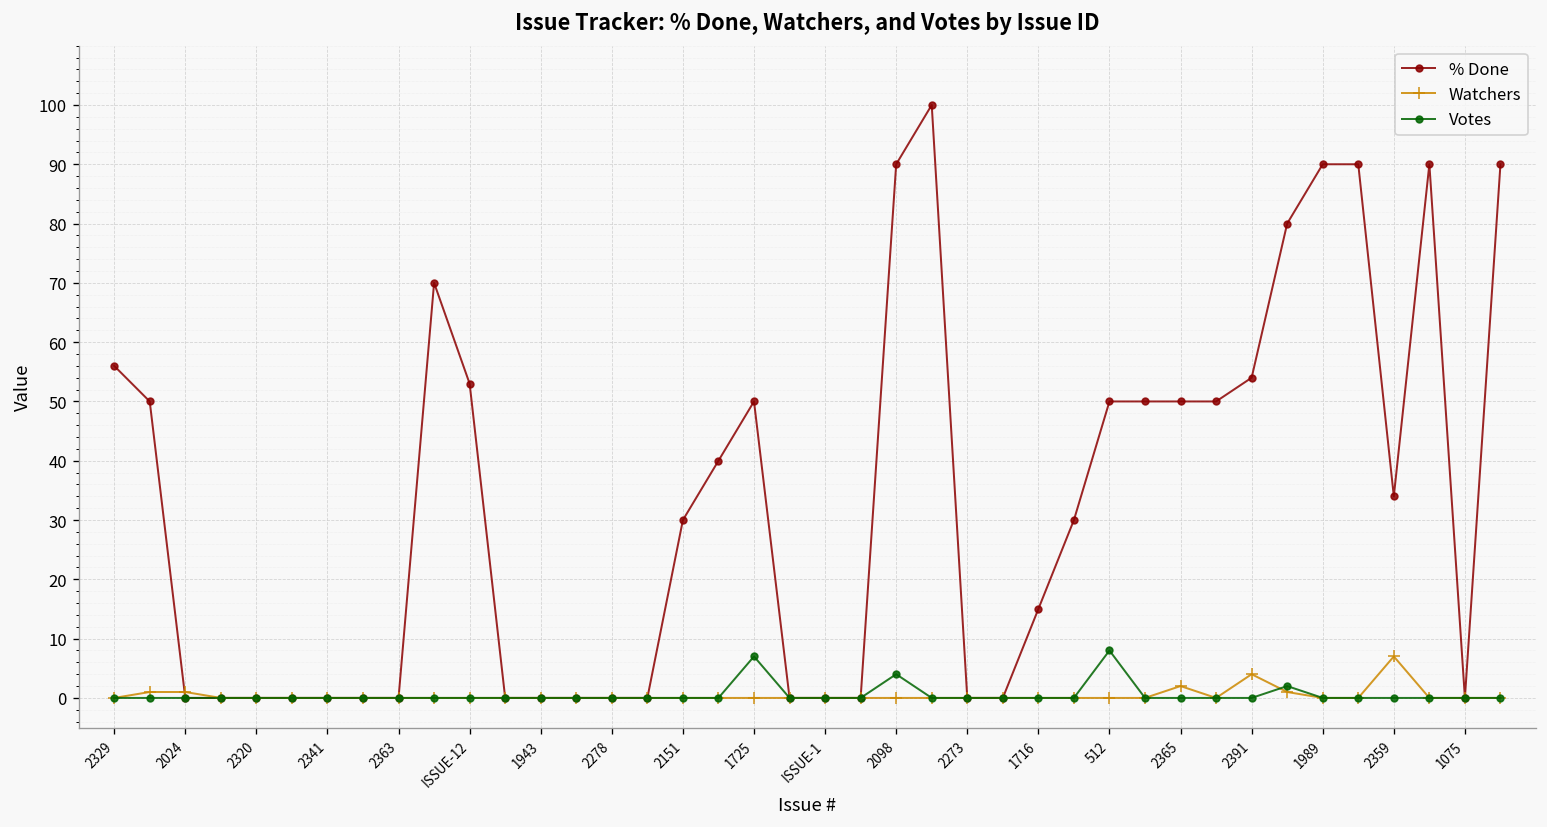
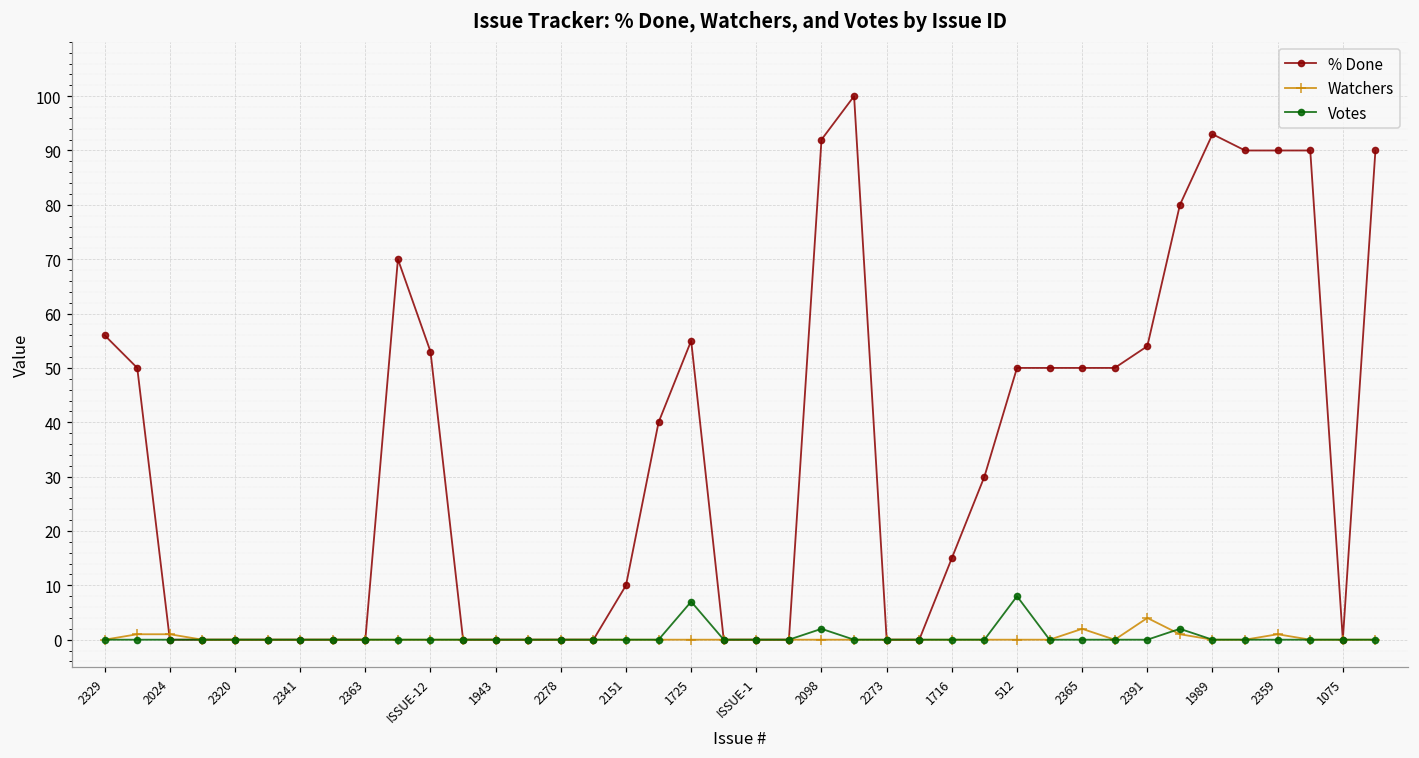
% Done, 2151: 30 -> 10
% Done, 1725: 50 -> 55
% Done, 2098: 90 -> 92
Votes, 2098: 4 -> 2
% Done, 1989: 90 -> 93
% Done, 2359: 34 -> 90
Watchers, 2359: 7 -> 1
